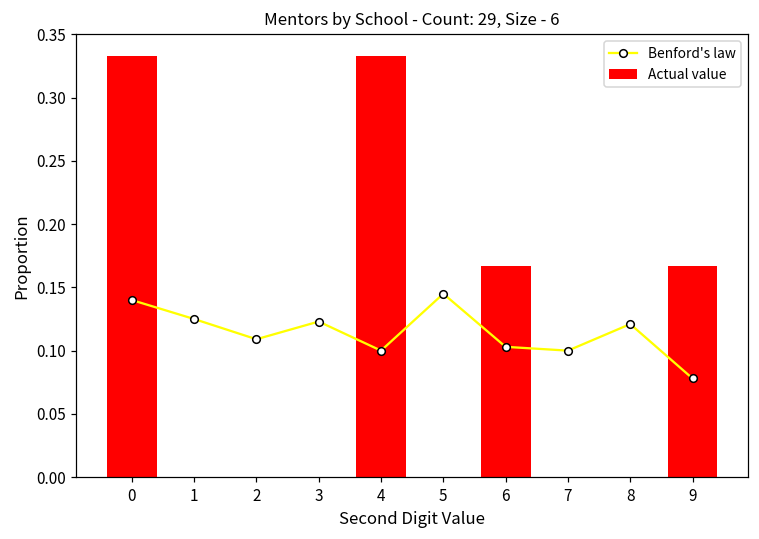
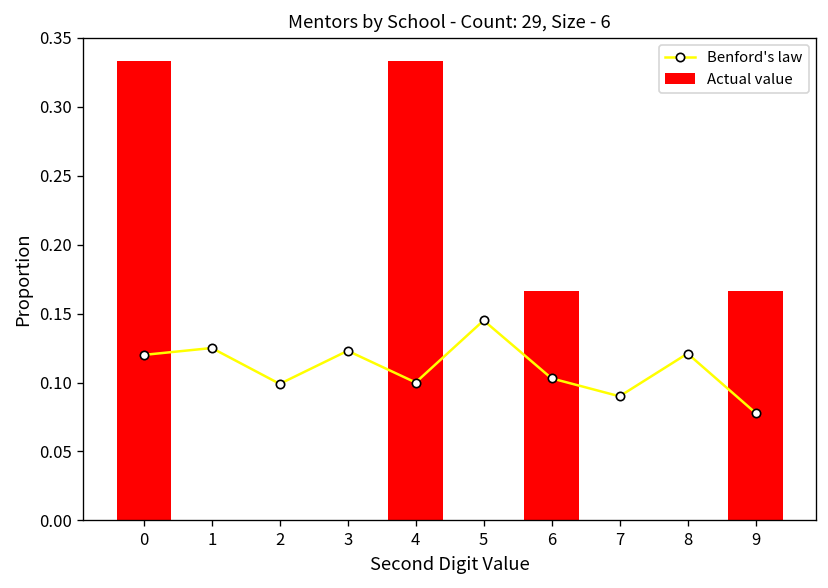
Benford's law, 0: 0.14 -> 0.12
Benford's law, 2: 0.109 -> 0.099
Benford's law, 7: 0.10 -> 0.09
